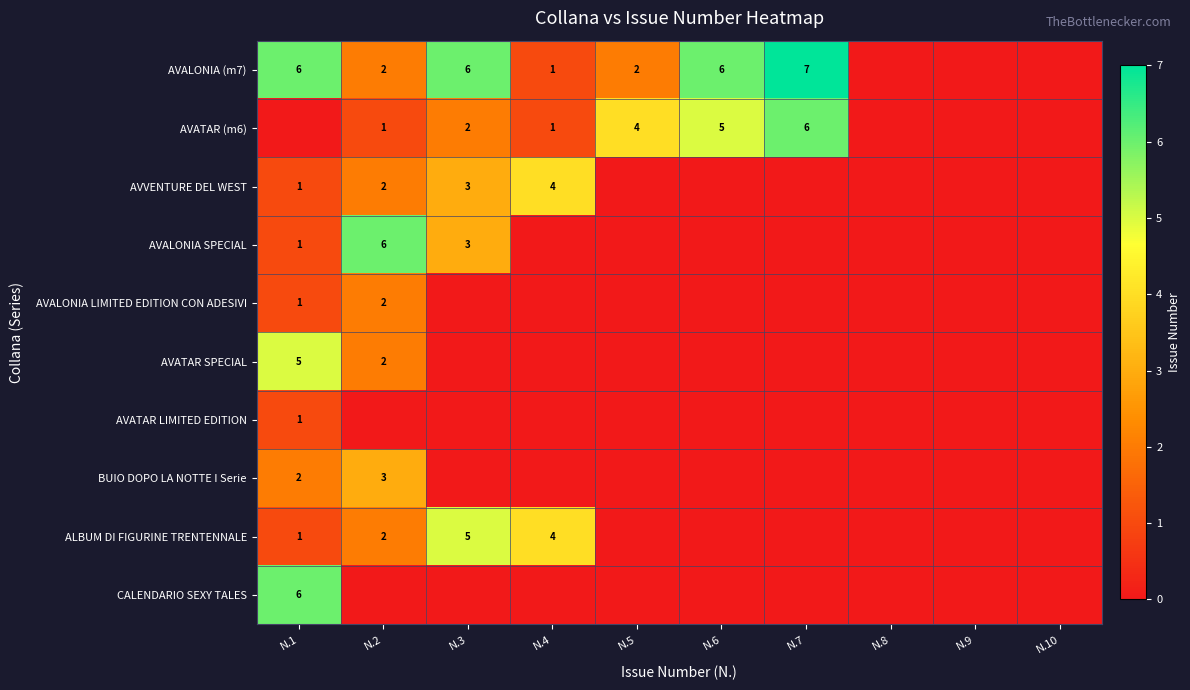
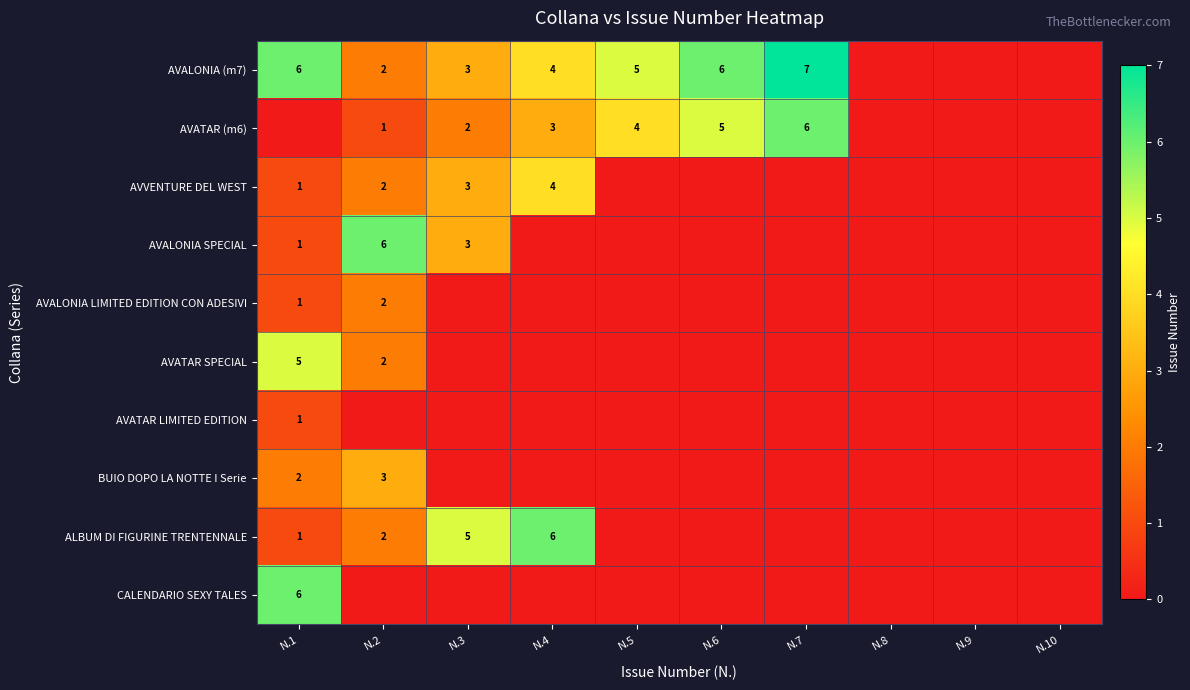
AVALONIA (m7), N.3: 6 -> 3
AVALONIA (m7), N.4: 1 -> 4
AVALONIA (m7), N.5: 2 -> 5
AVATAR (m6), N.4: 1 -> 3
ALBUM DI FIGURINE TRENTENNALE, N.4: 4 -> 6
